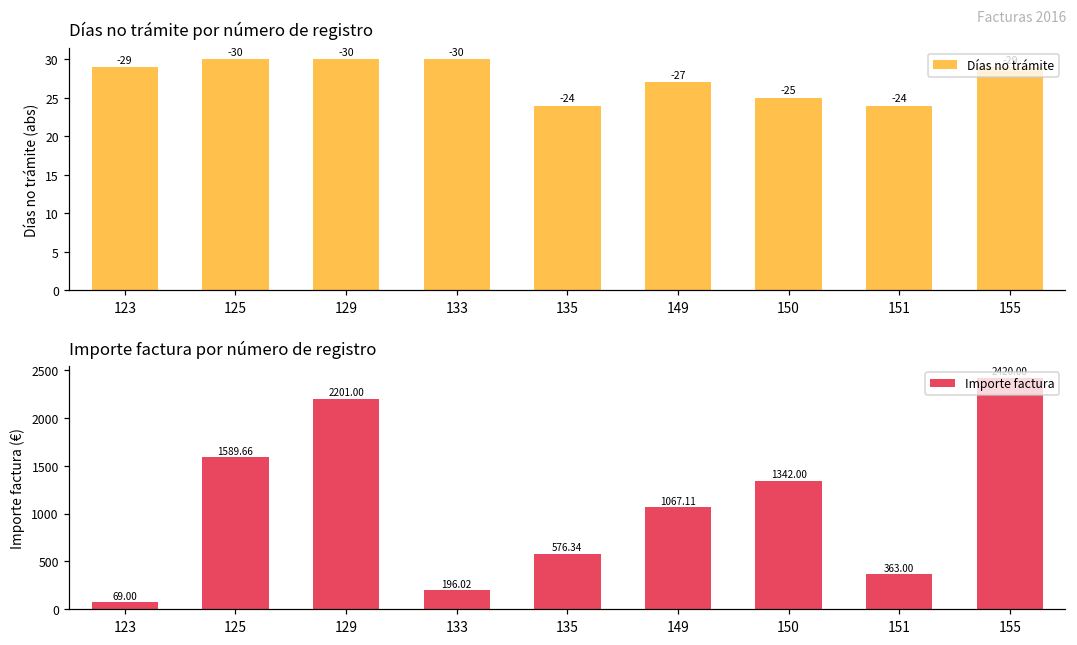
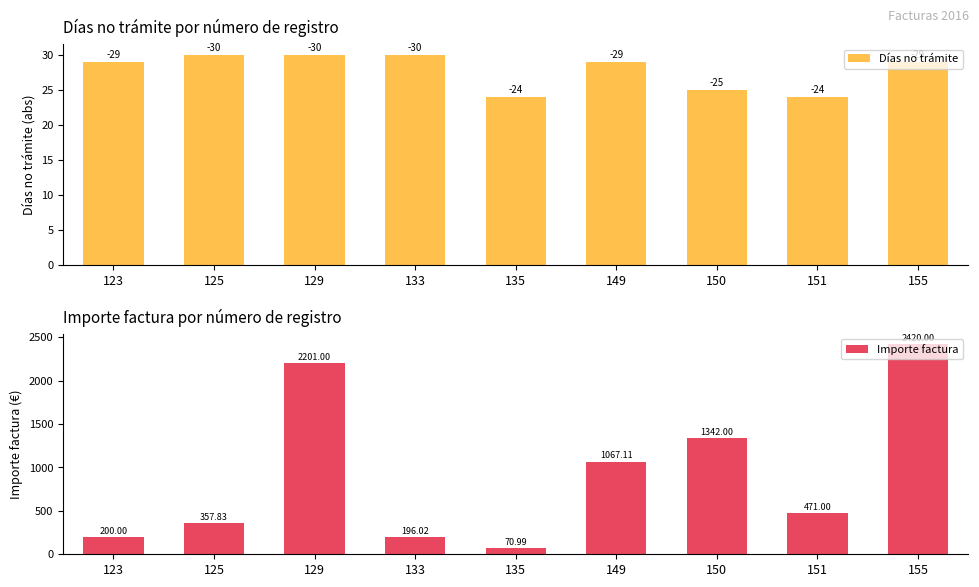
Días no trámite por número de registro, 149: -27 -> -29
Importe factura por número de registro, 123: 69.00 -> 200.00
Importe factura por número de registro, 125: 1589.66 -> 357.83
Importe factura por número de registro, 135: 576.34 -> 70.99
Importe factura por número de registro, 151: 363.00 -> 471.00
